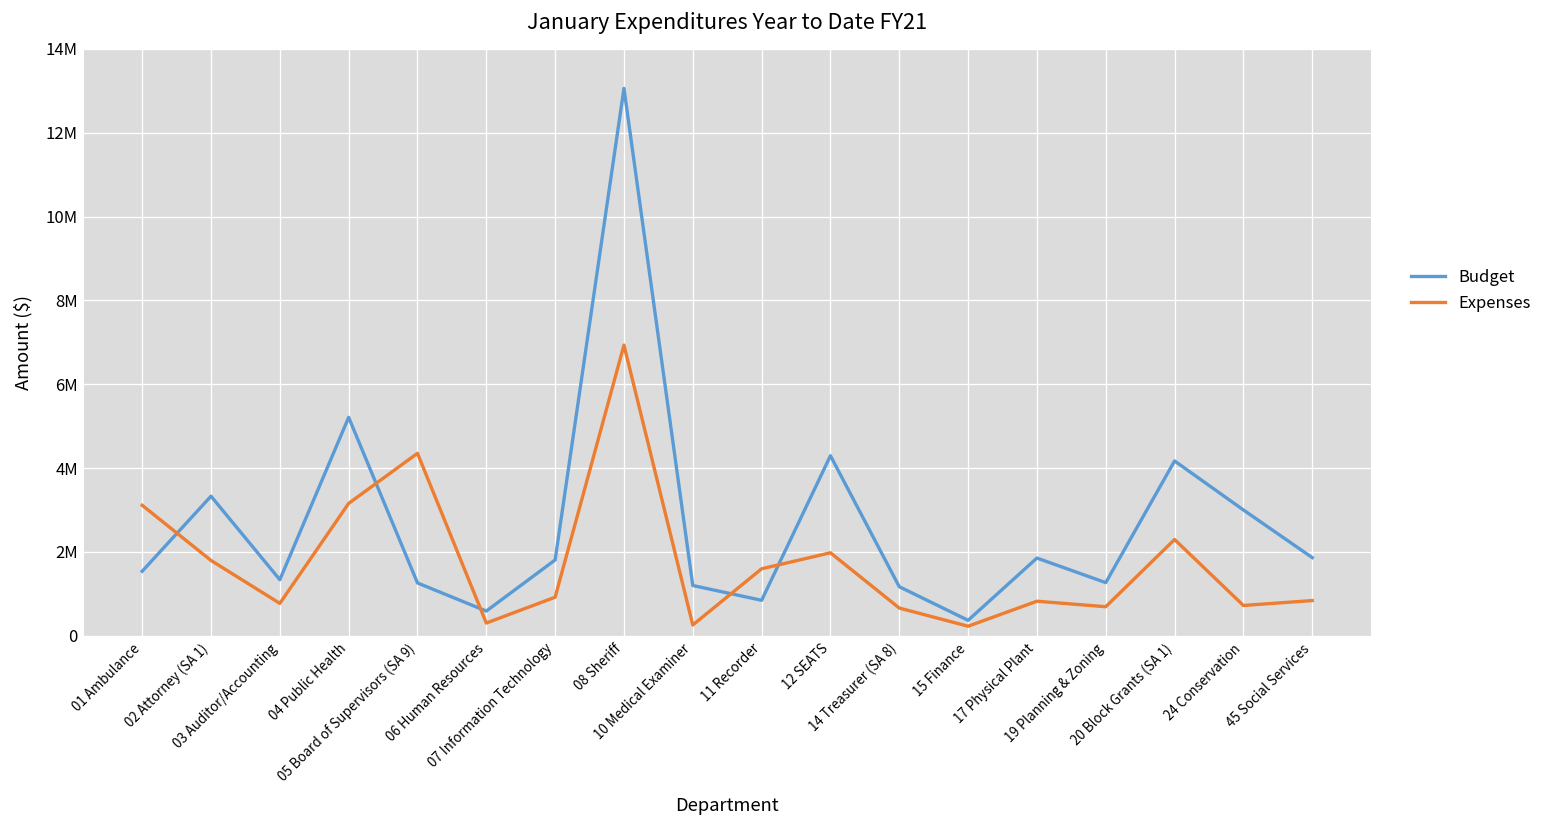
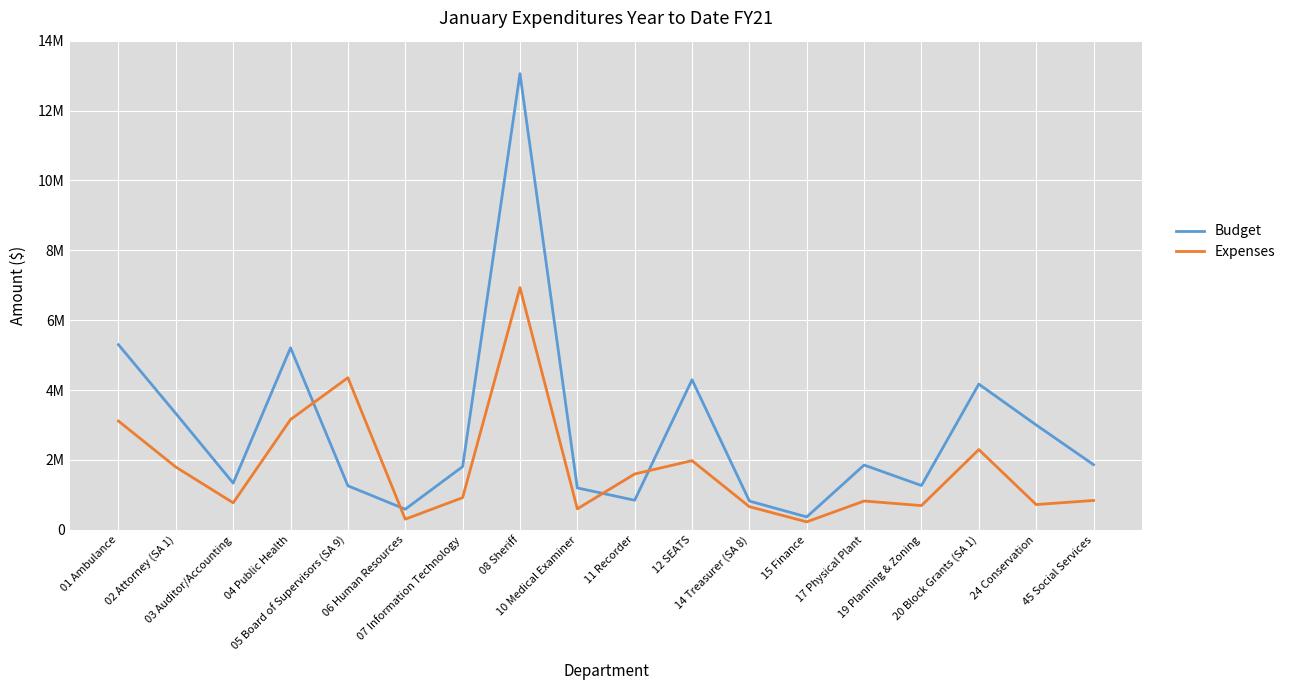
Budget, 01 Ambulance: 1500000 -> 5300000
Expenses, 10 Medical Examiner: 300000 -> 600000
Budget, 14 Treasurer (SA 8): 1200000 -> 800000
